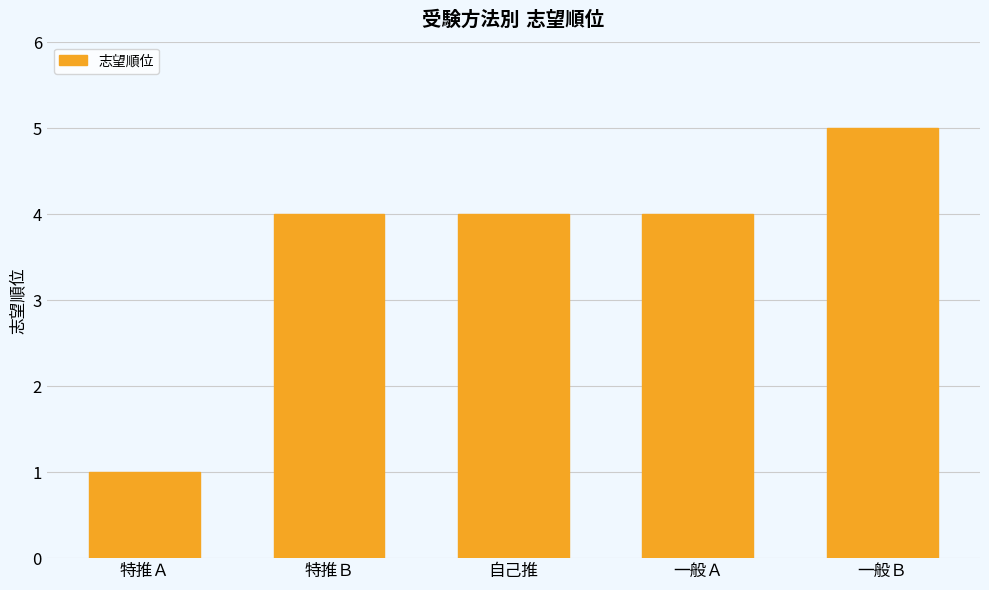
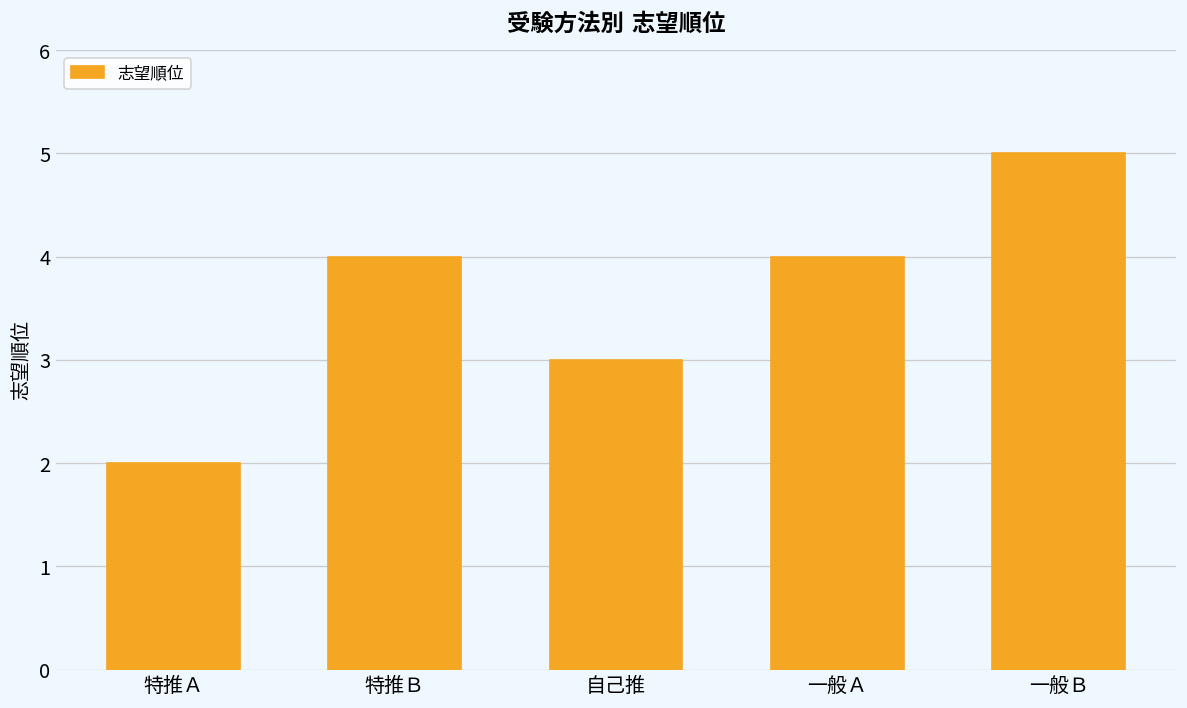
特推Ａ: 1 -> 2
自己推: 4 -> 3
